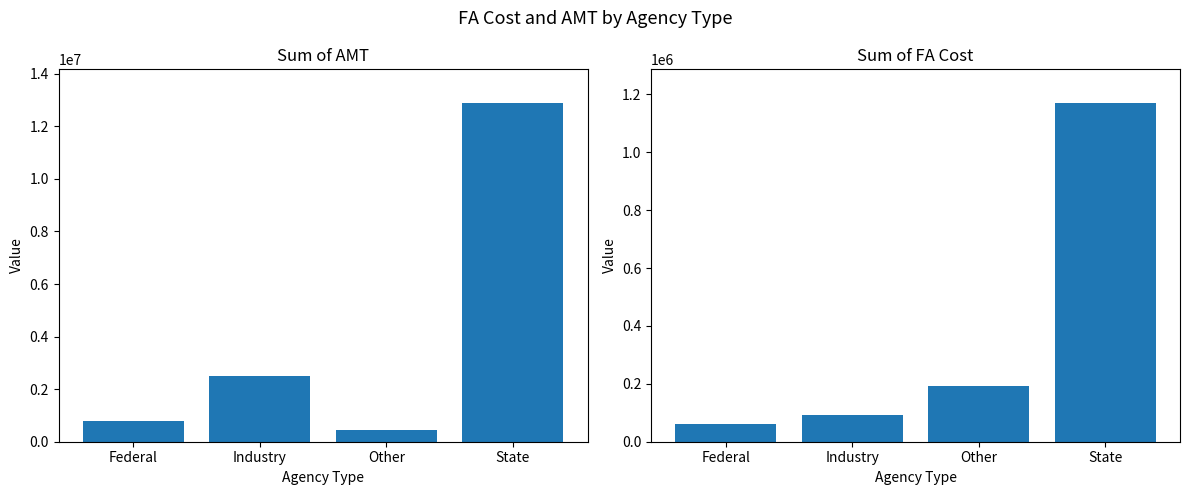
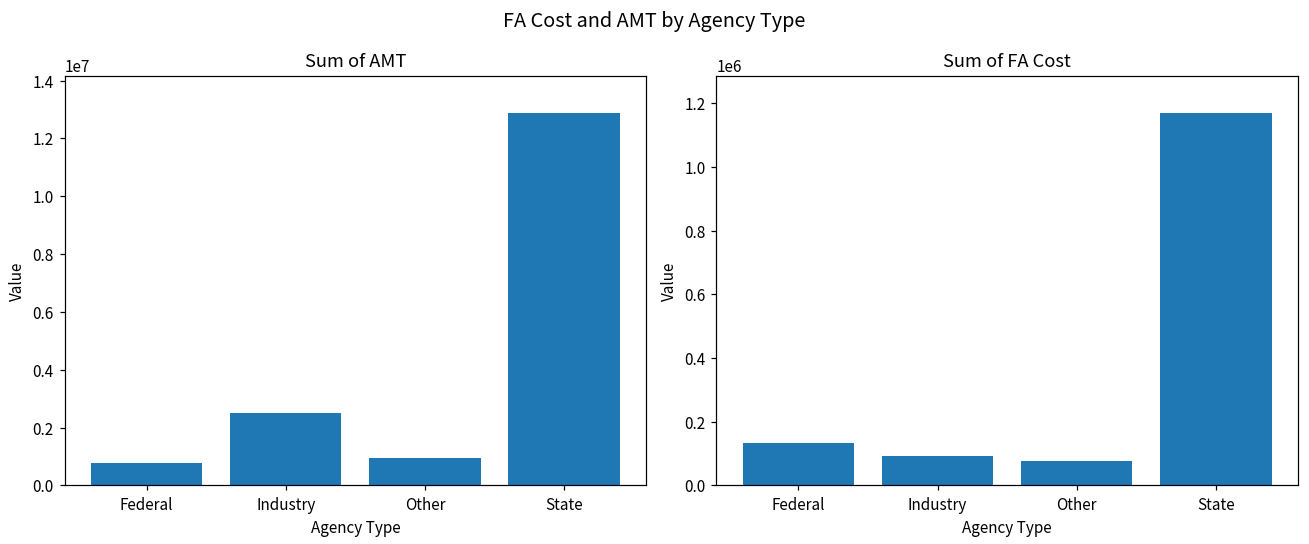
Sum of AMT, Other: 400000 -> 900000
Sum of FA Cost, Federal: 60000 -> 130000
Sum of FA Cost, Other: 190000 -> 80000
